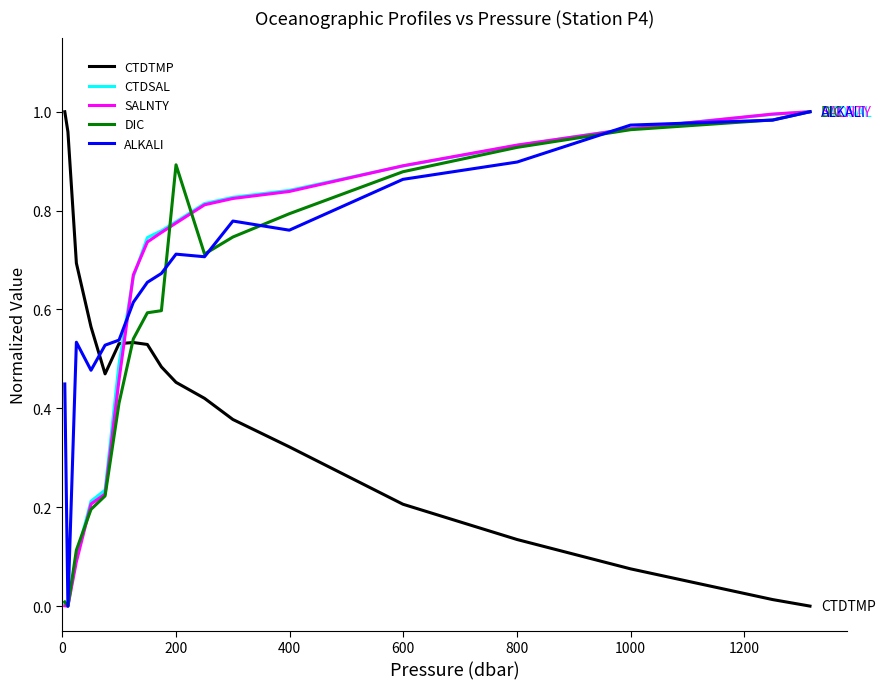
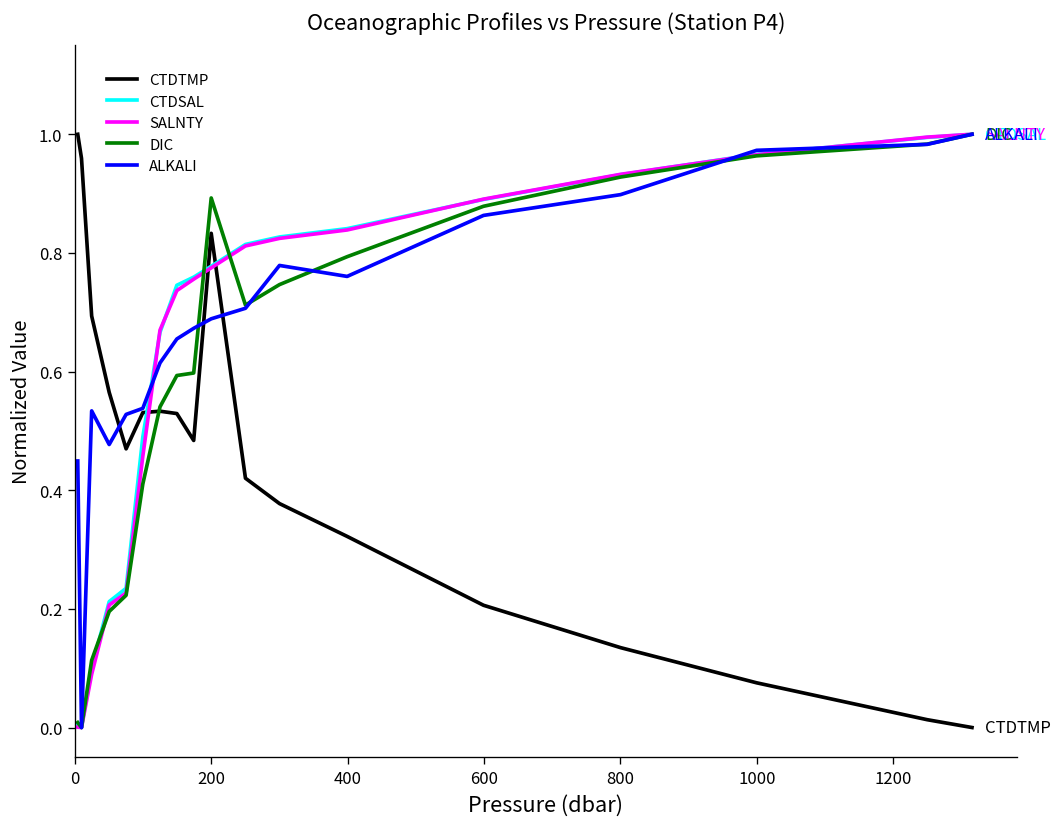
CTDTMP, 200: 0.45 -> 0.83
ALKALI, 200: 0.71 -> 0.69
